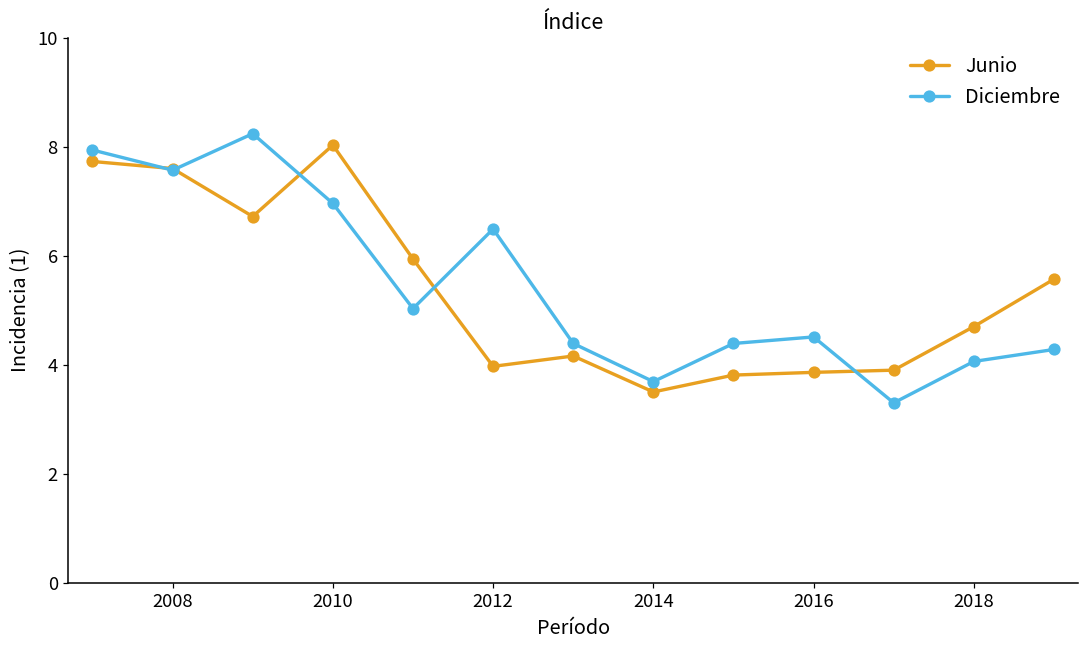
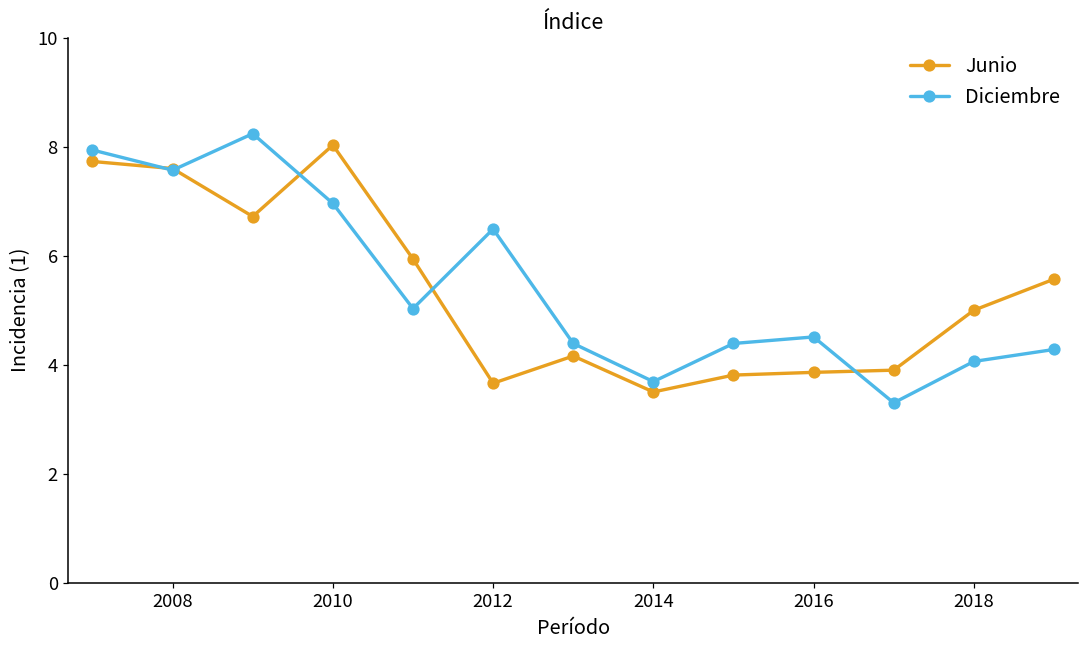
Junio, 2012: 4.0 -> 3.7
Junio, 2018: 4.7 -> 5.0
